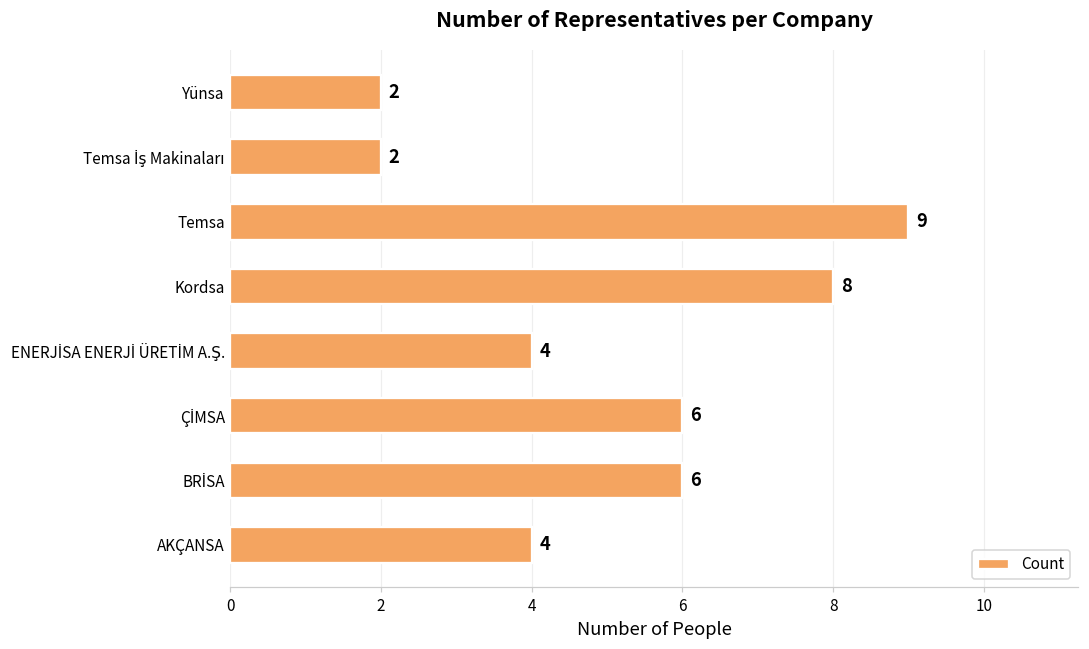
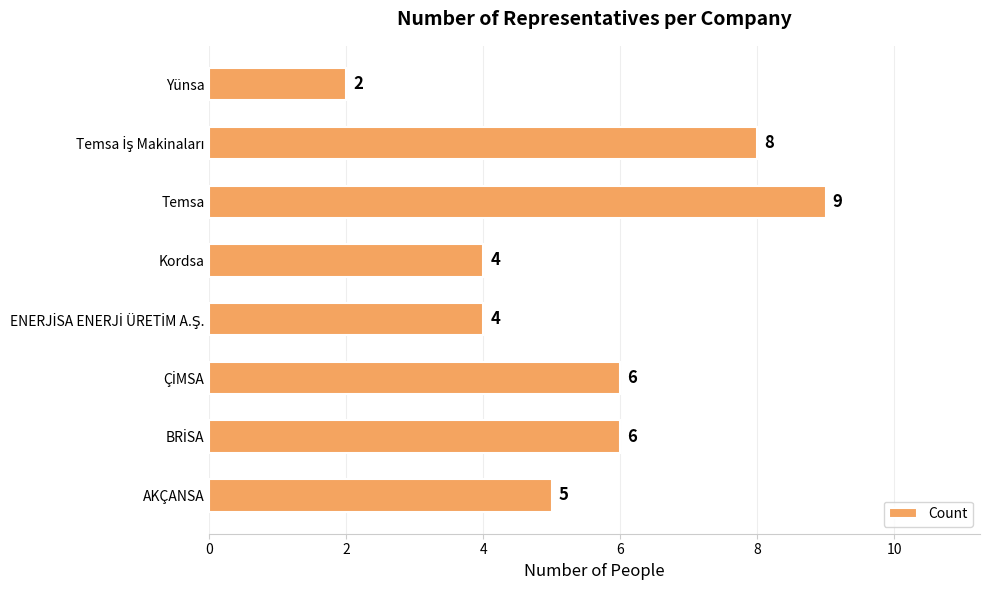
Temsa İş Makinaları: 2 -> 8
Kordsa: 8 -> 4
AKÇANSA: 4 -> 5
